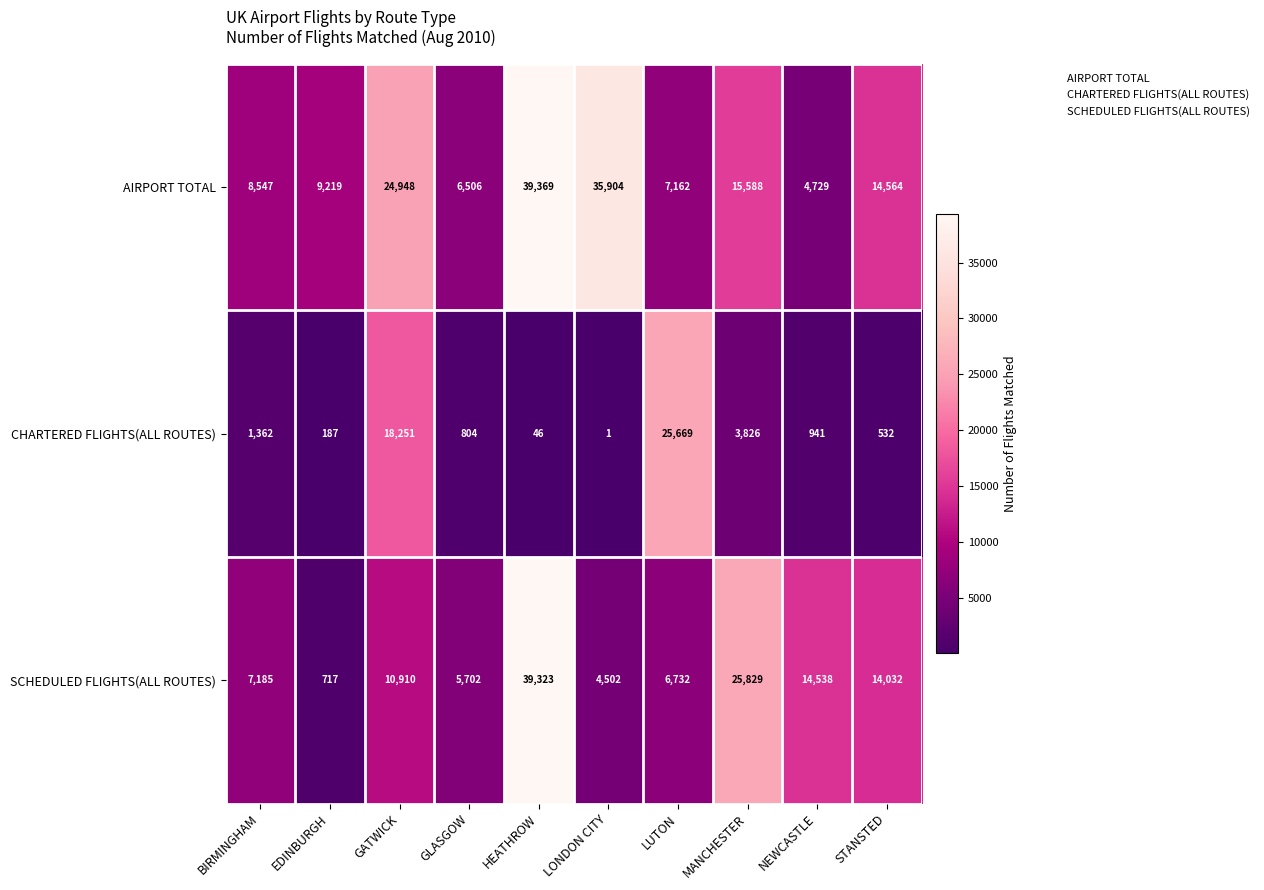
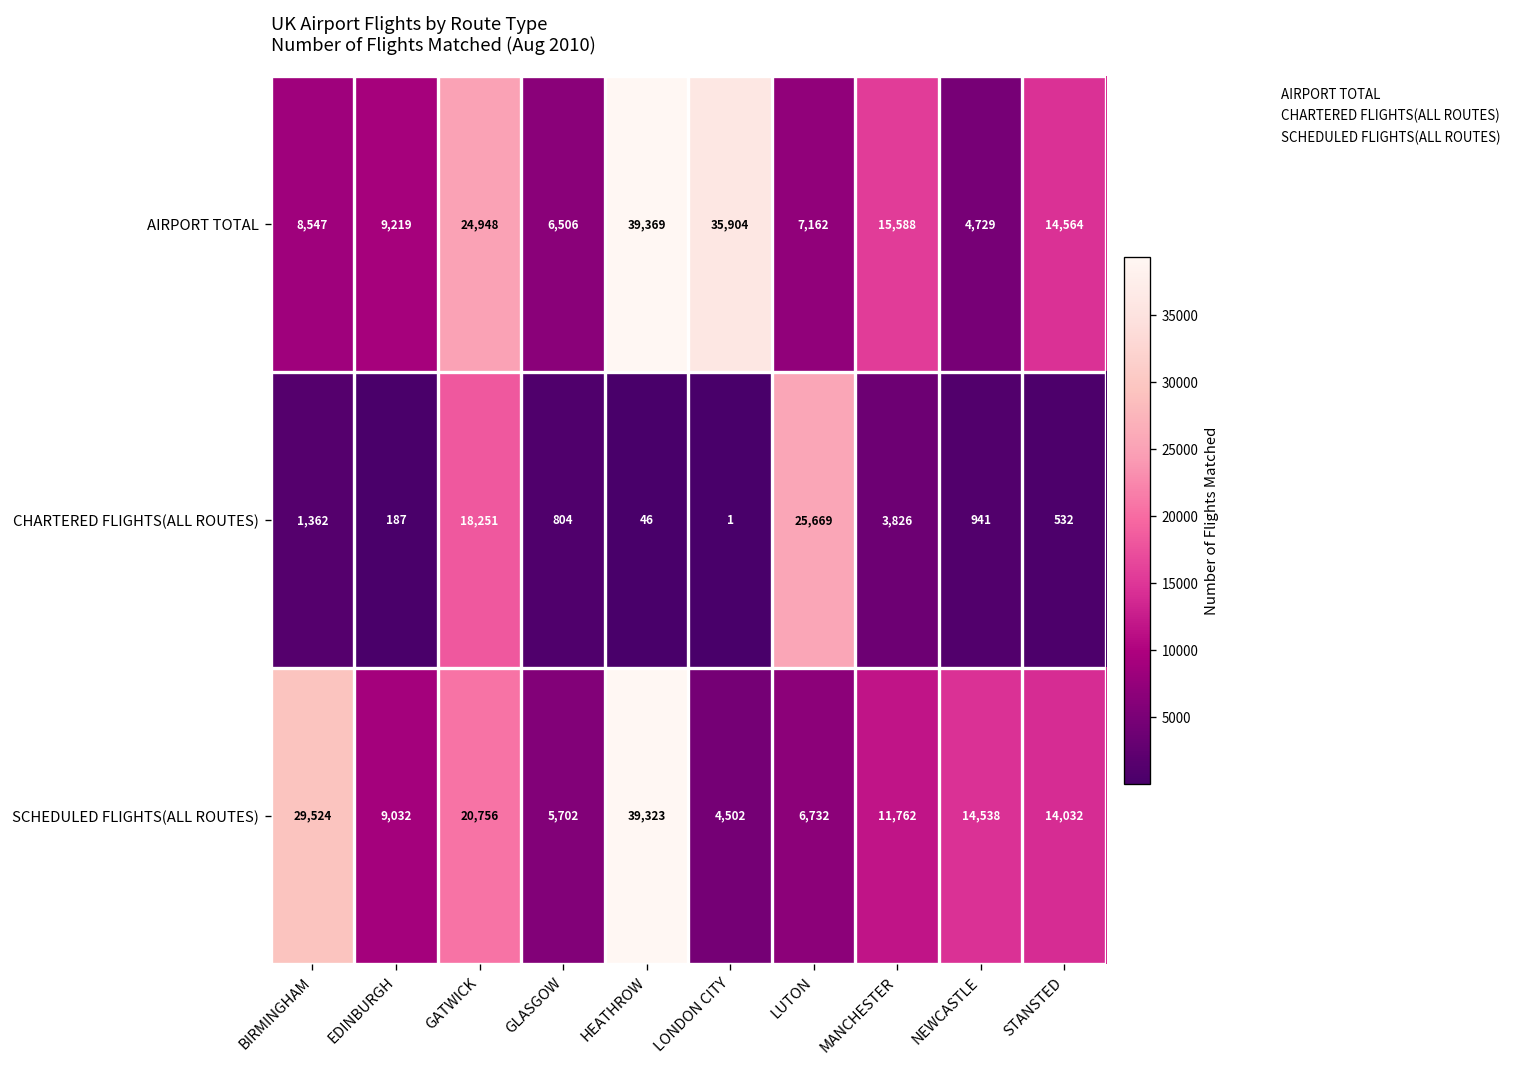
SCHEDULED FLIGHTS(ALL ROUTES), BIRMINGHAM: 7,185 -> 29,524
SCHEDULED FLIGHTS(ALL ROUTES), EDINBURGH: 717 -> 9,032
SCHEDULED FLIGHTS(ALL ROUTES), GATWICK: 10,910 -> 20,756
SCHEDULED FLIGHTS(ALL ROUTES), MANCHESTER: 25,829 -> 11,762
